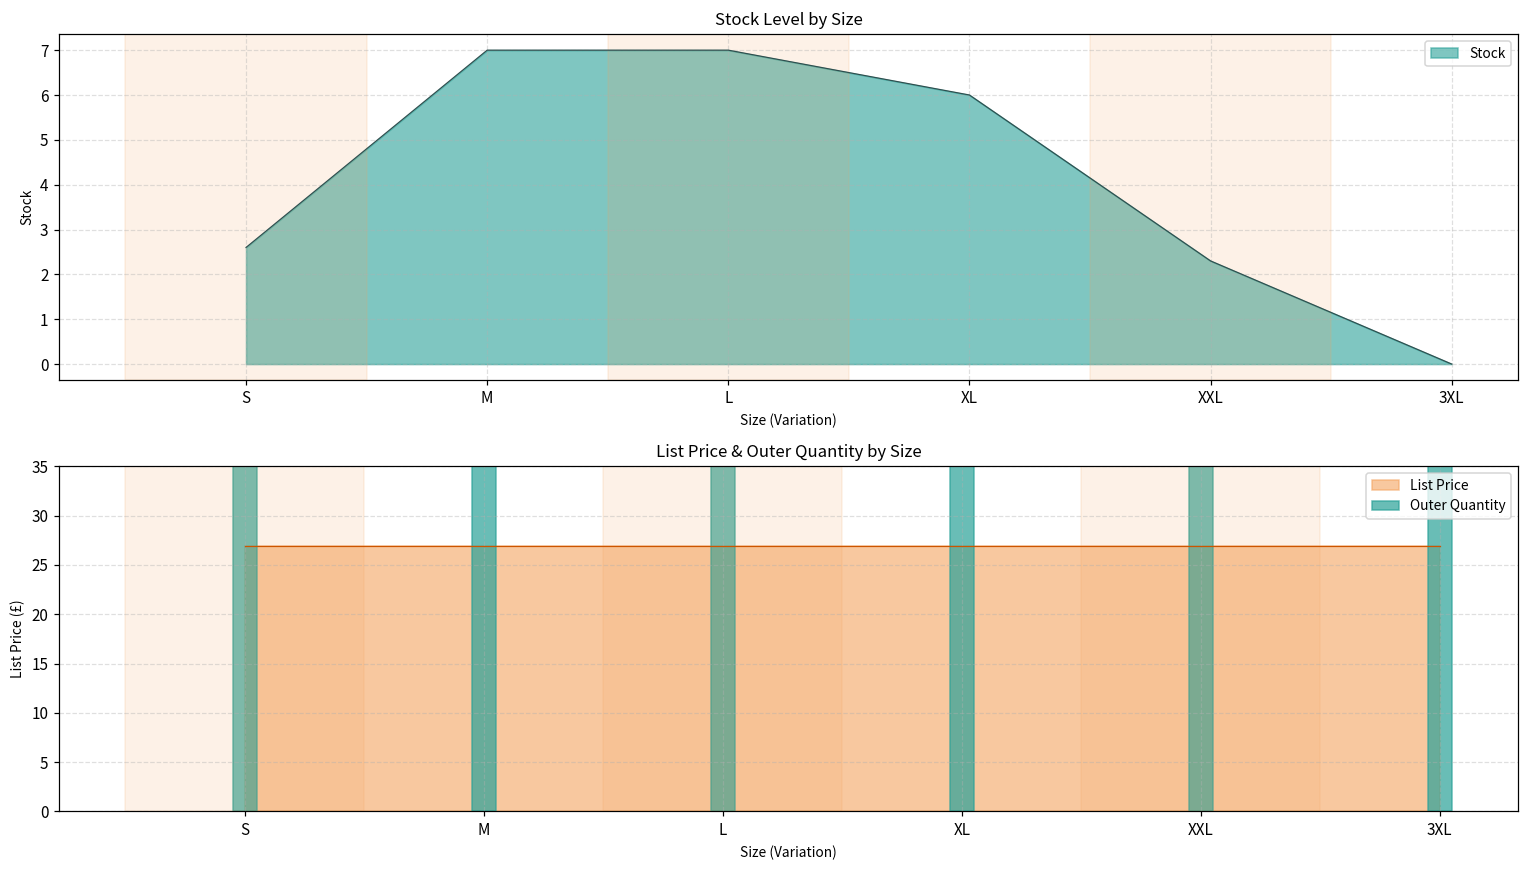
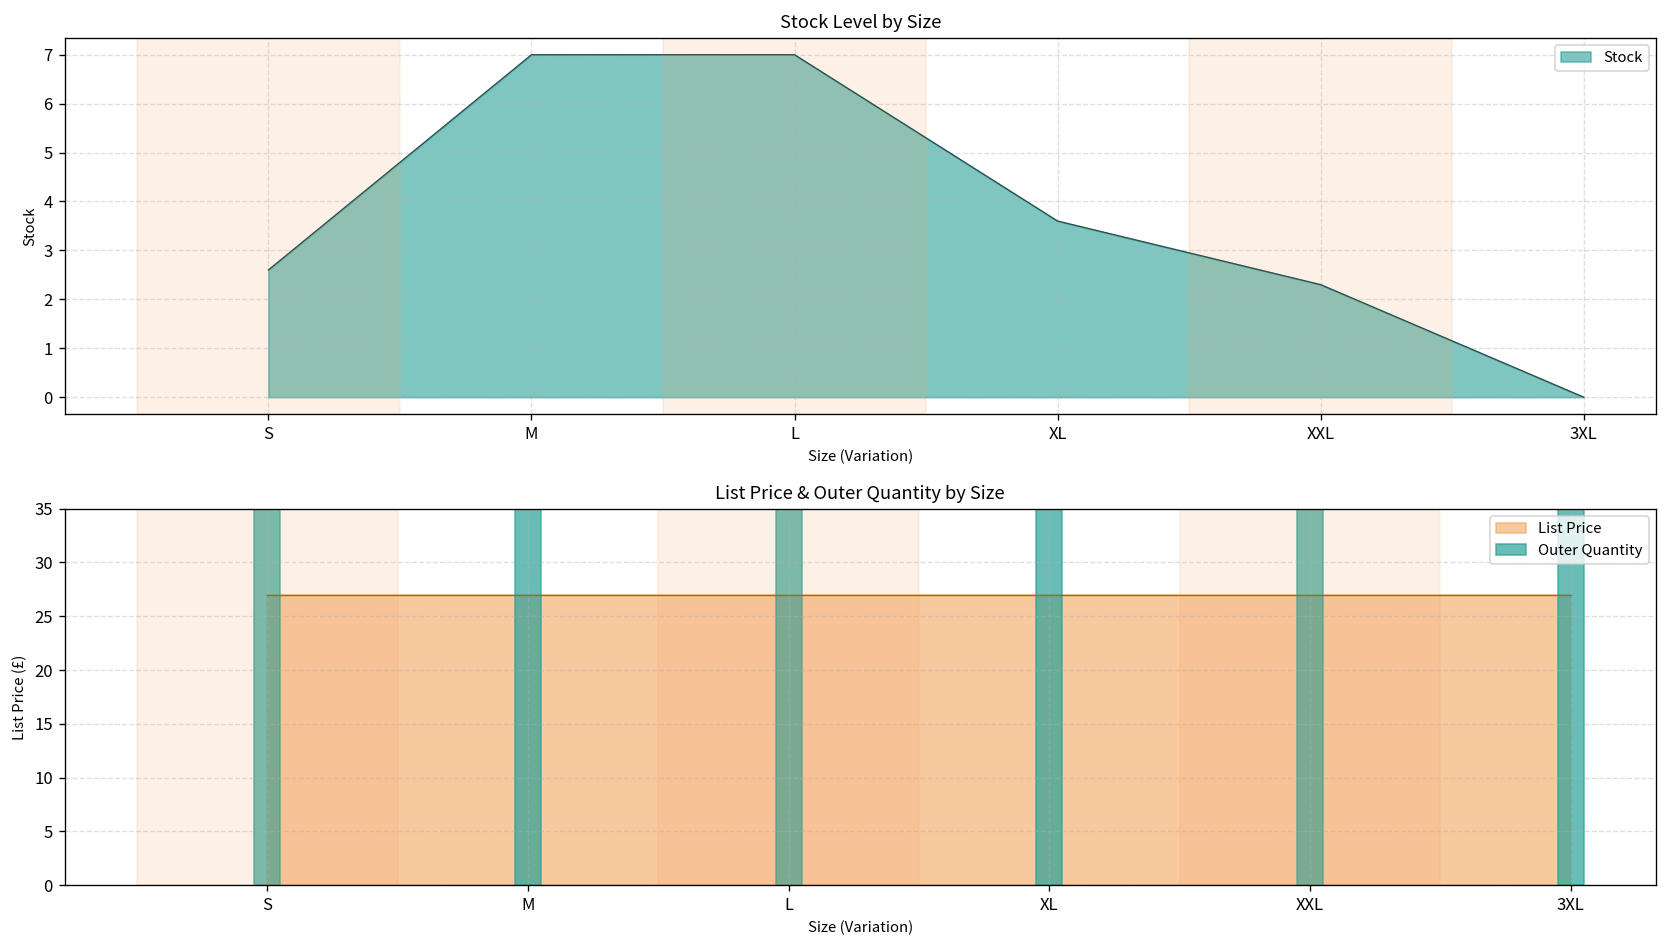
Stock Level by Size, XL: 6.0 -> 3.6
